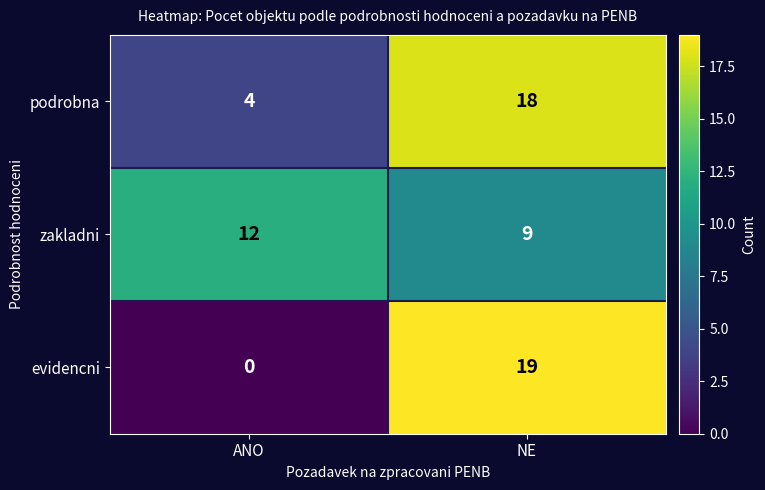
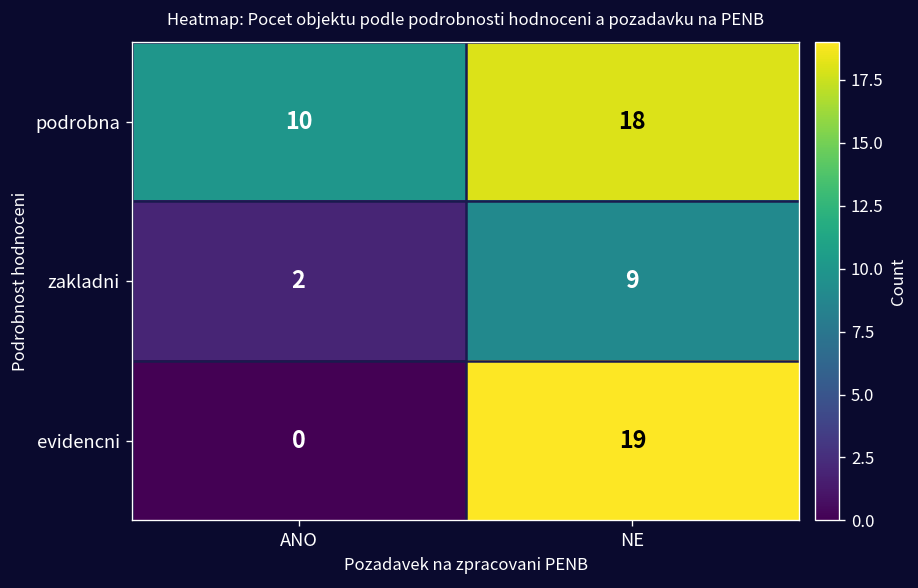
podrobna, ANO: 4 -> 10
zakladni, ANO: 12 -> 2
